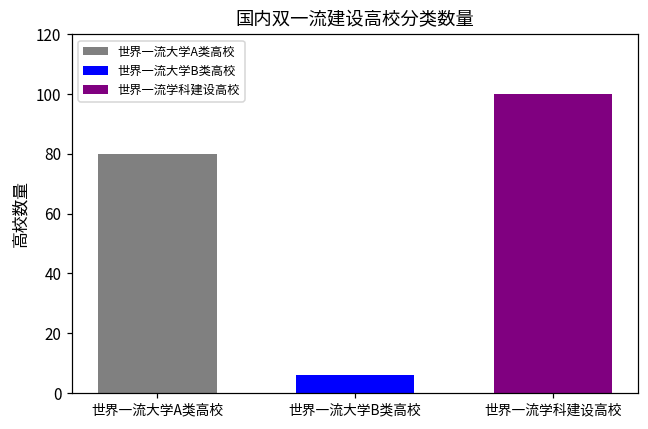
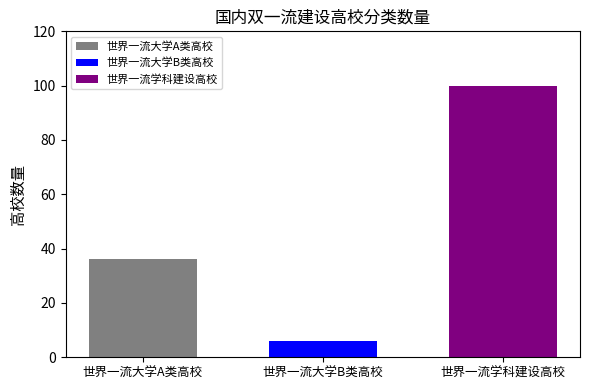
世界一流大学A类高校: 80 -> 36
